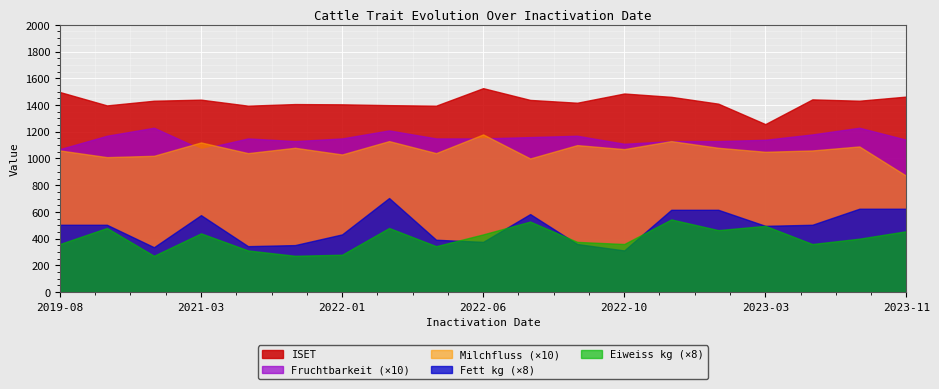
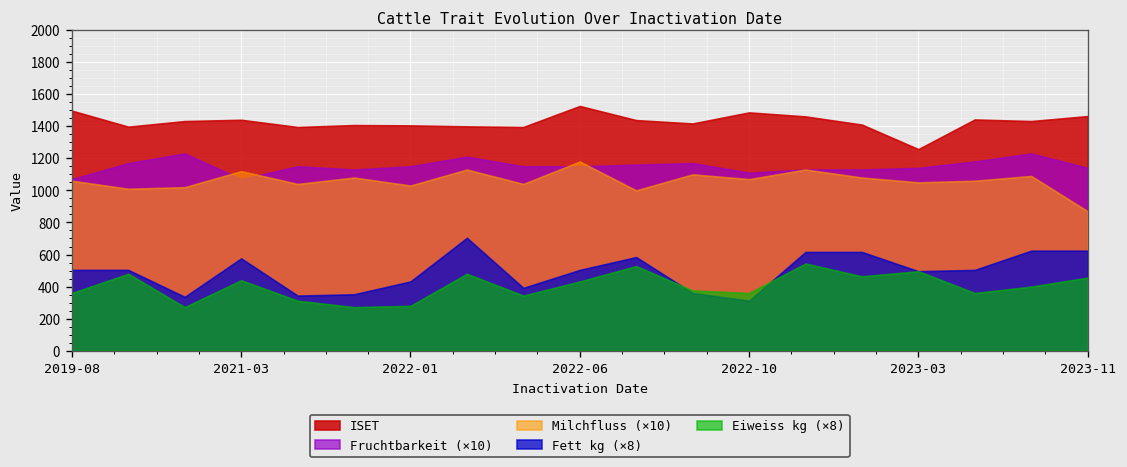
Fett kg (×8), 2022-06: 380 -> 500
